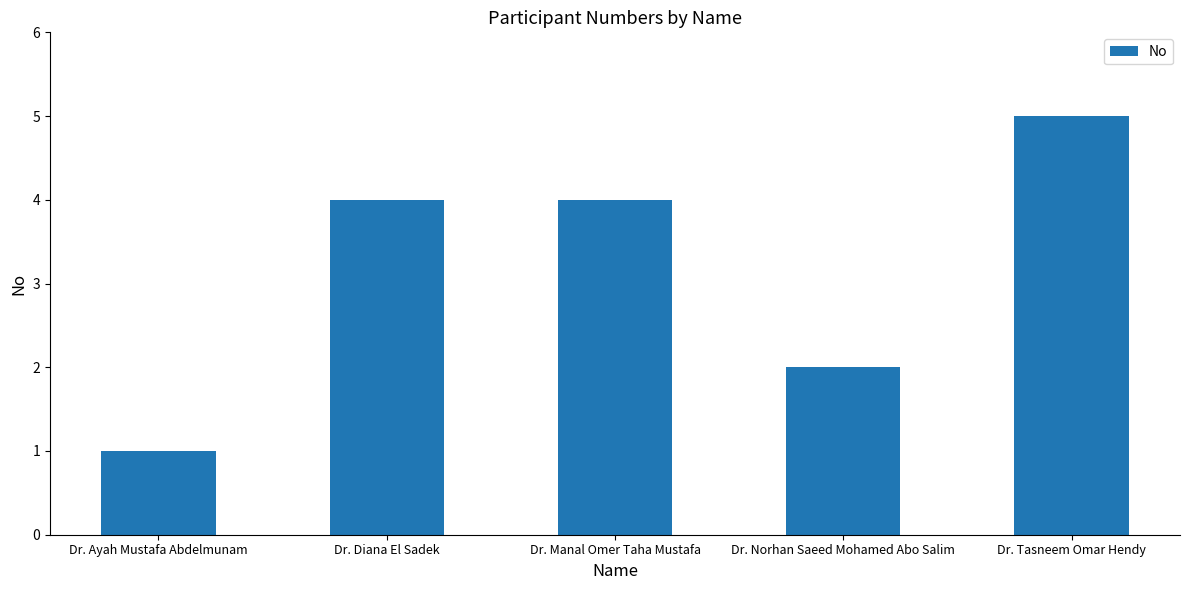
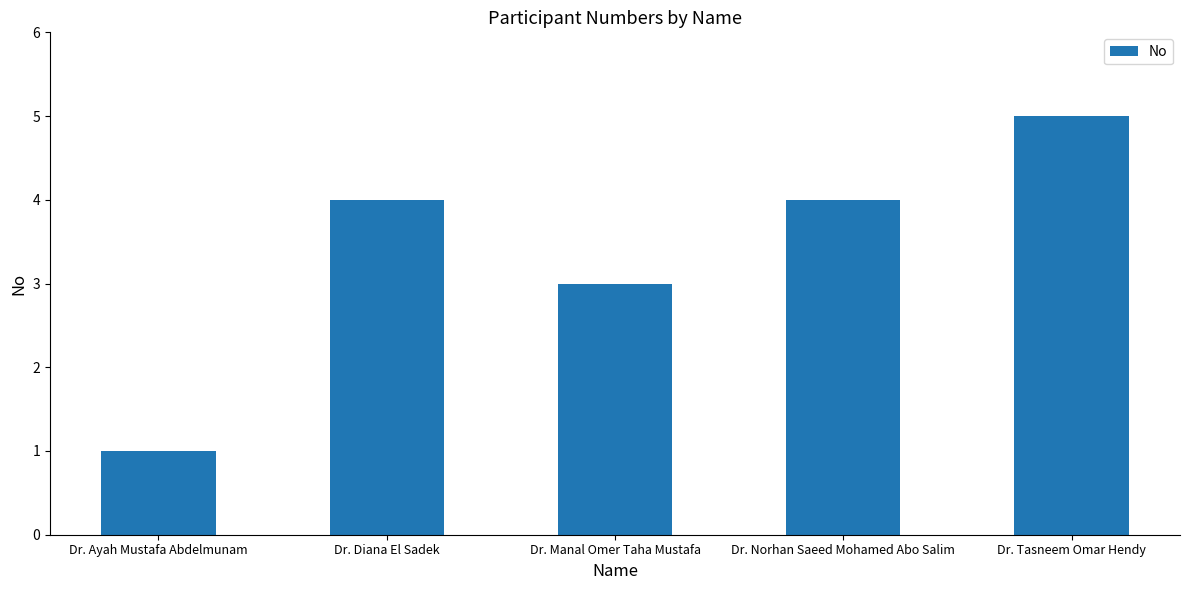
Dr. Manal Omer Taha Mustafa: 4 -> 3
Dr. Norhan Saeed Mohamed Abo Salim: 2 -> 4
